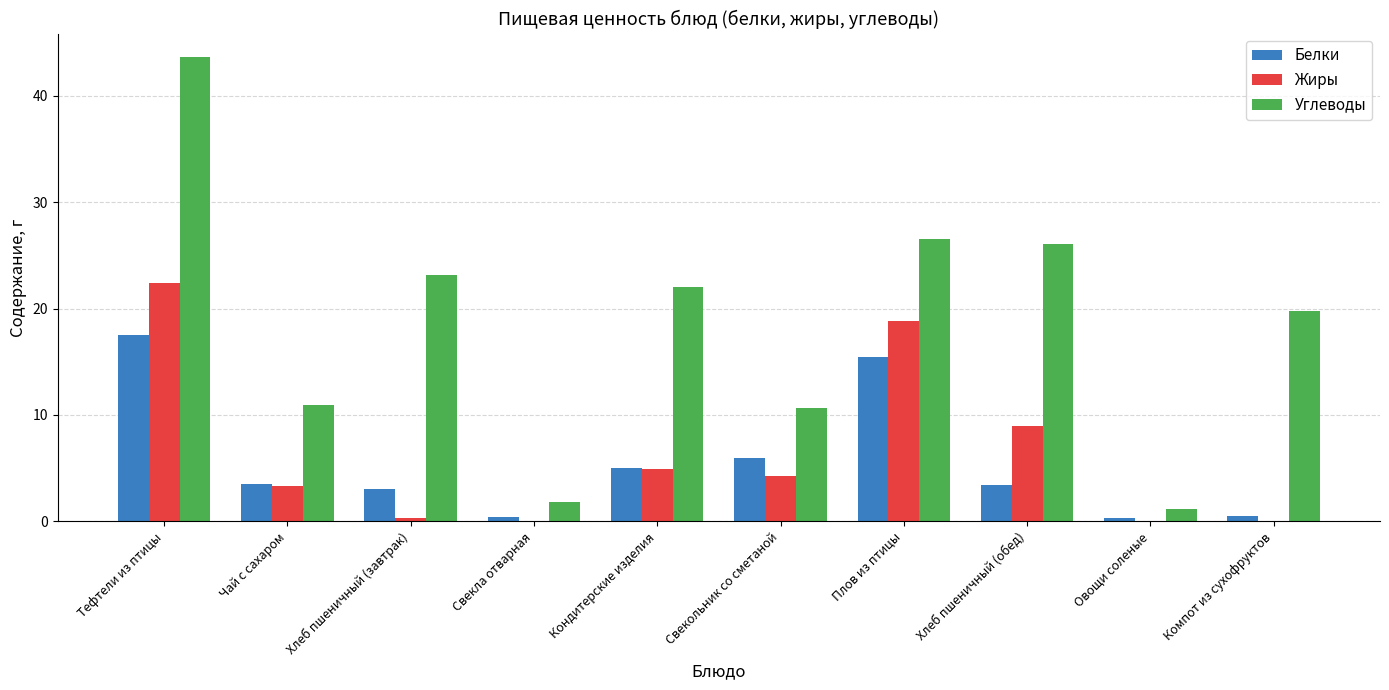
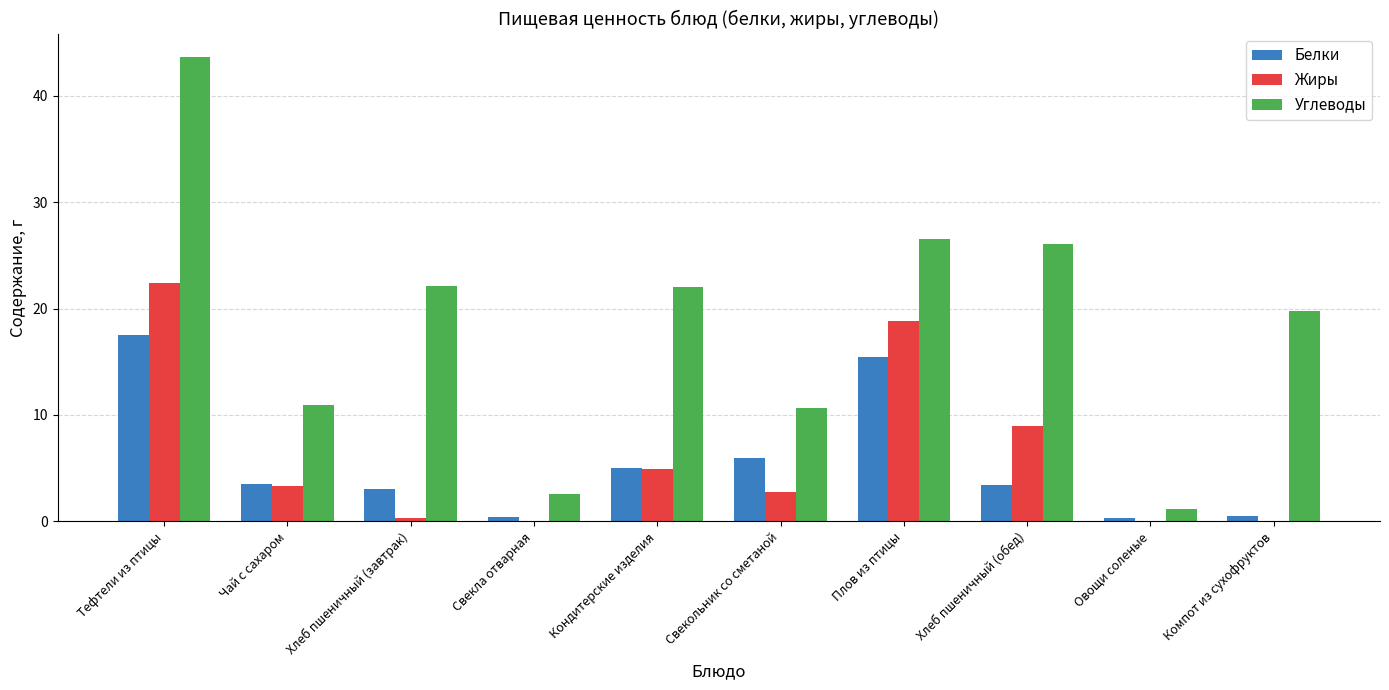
Углеводы, Хлеб пшеничный (завтрак): 23.2 -> 22.1
Углеводы, Свекла отварная: 1.8 -> 2.6
Жиры, Свекольник со сметаной: 4.3 -> 2.8
